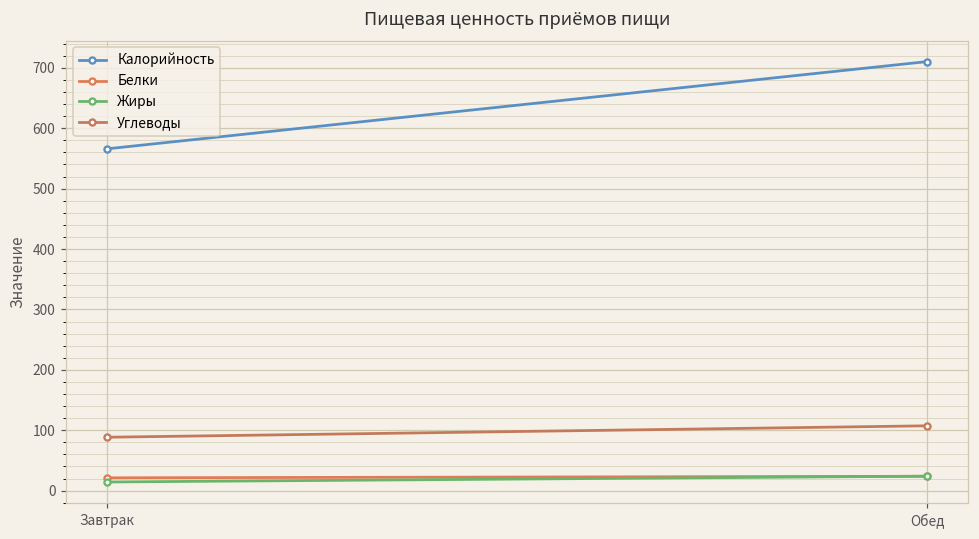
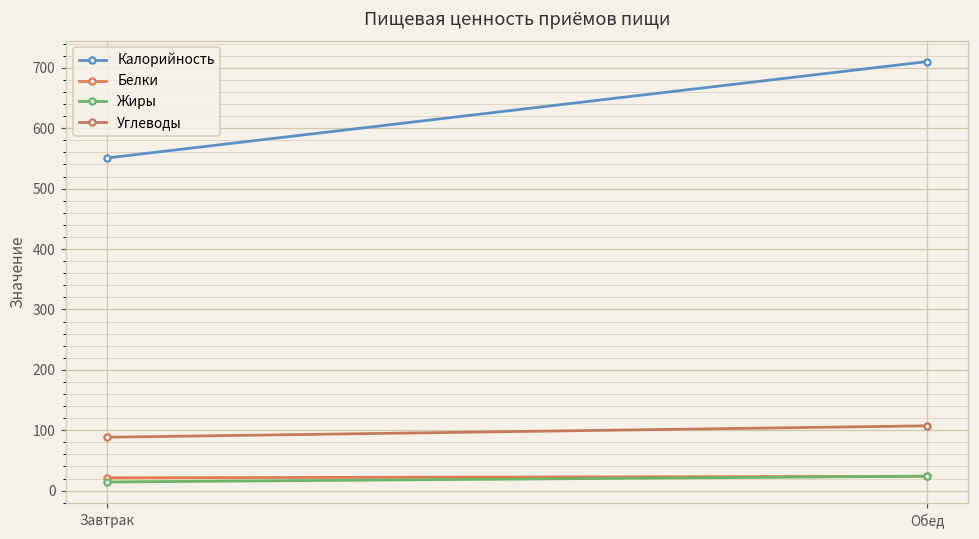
Калорийность, Завтрак: 570 -> 550
